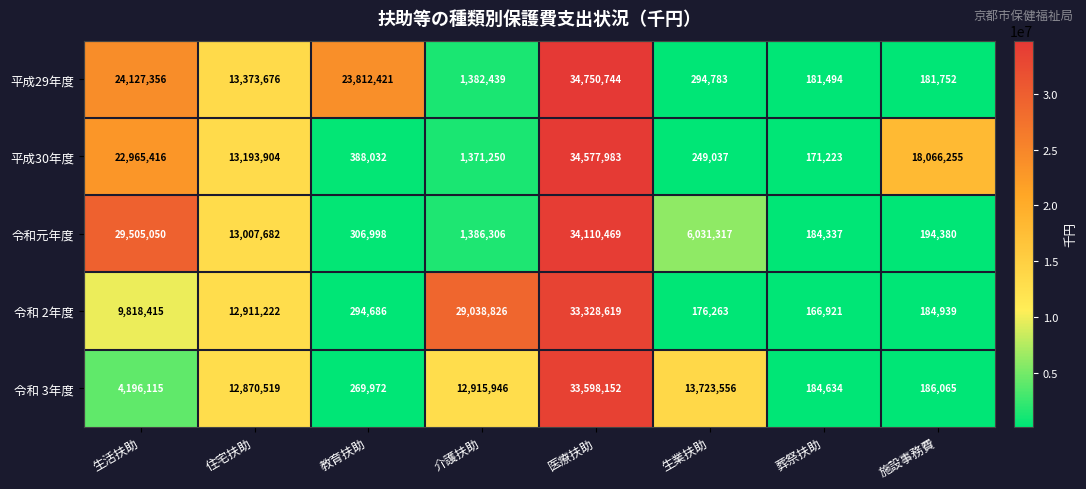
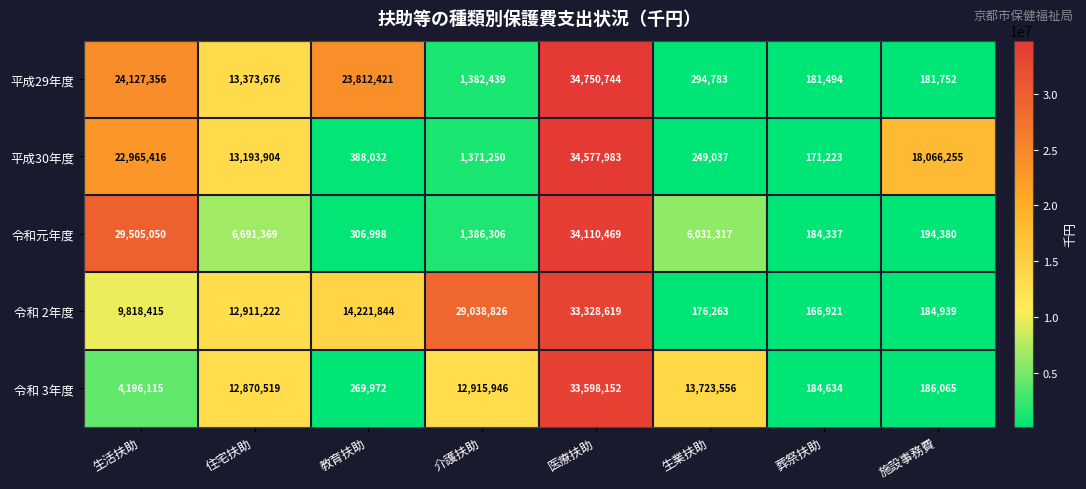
令和元年度, 住宅扶助: 13,007,682 -> 6,691,369
令和 2年度, 教育扶助: 294,686 -> 14,221,844
